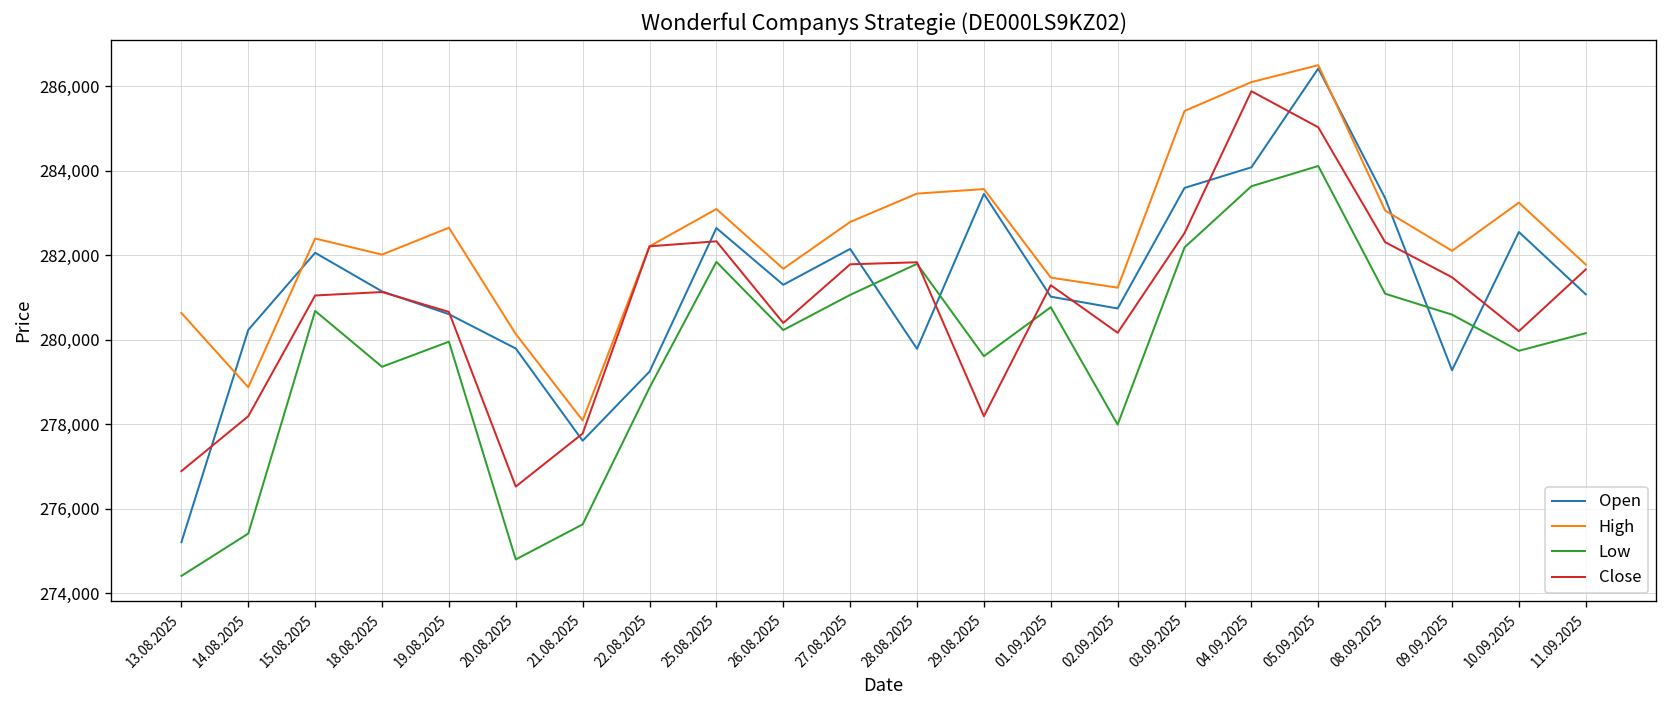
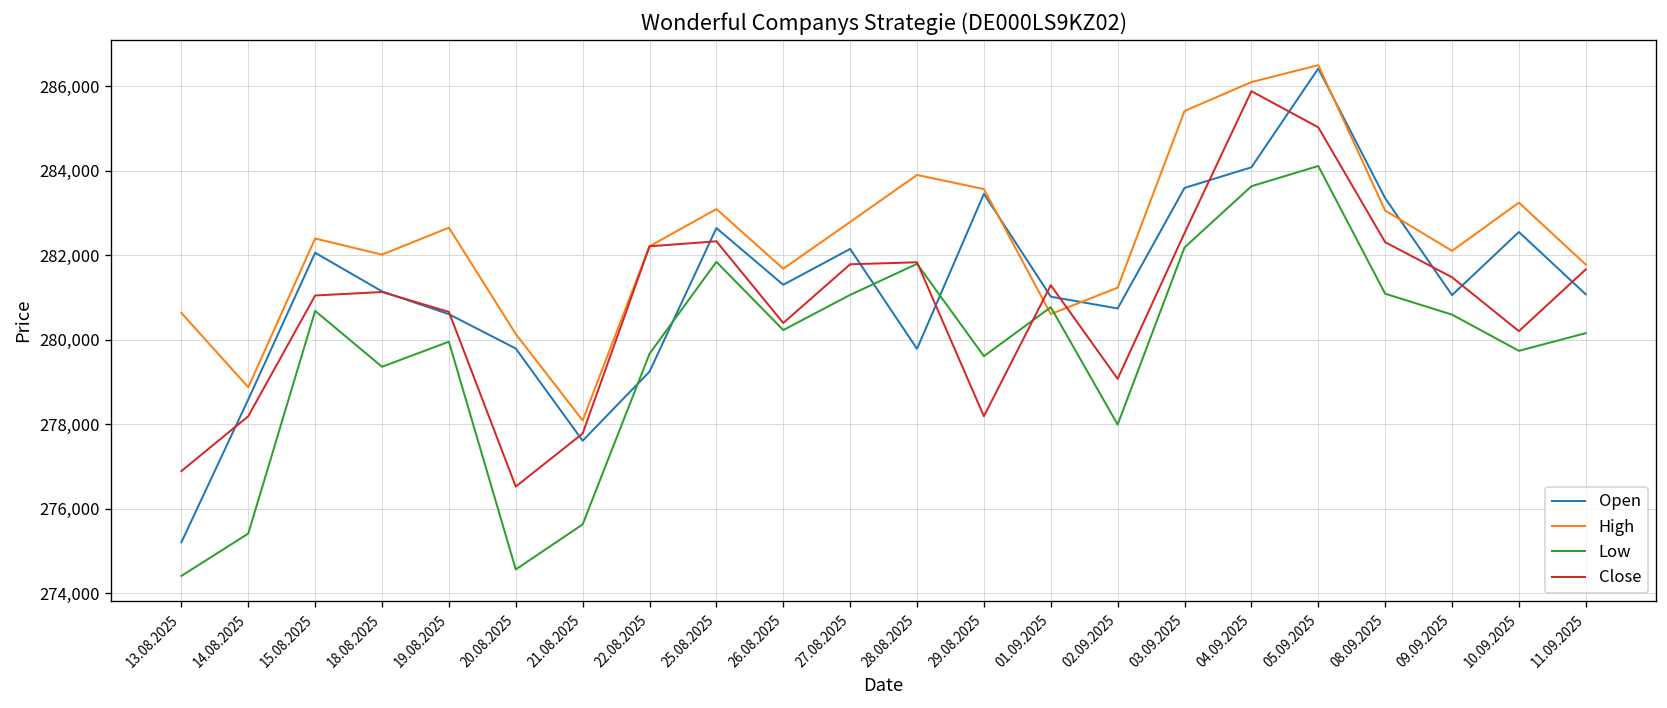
Open, 14.08.2025: 280,200 -> 278,600
Low, 20.08.2025: 274,800 -> 274,600
Low, 22.08.2025: 278,900 -> 279,700
High, 28.08.2025: 283,500 -> 283,900
High, 01.09.2025: 281,500 -> 280,600
Close, 02.09.2025: 280,200 -> 279,100
Open, 09.09.2025: 279,300 -> 281,100
